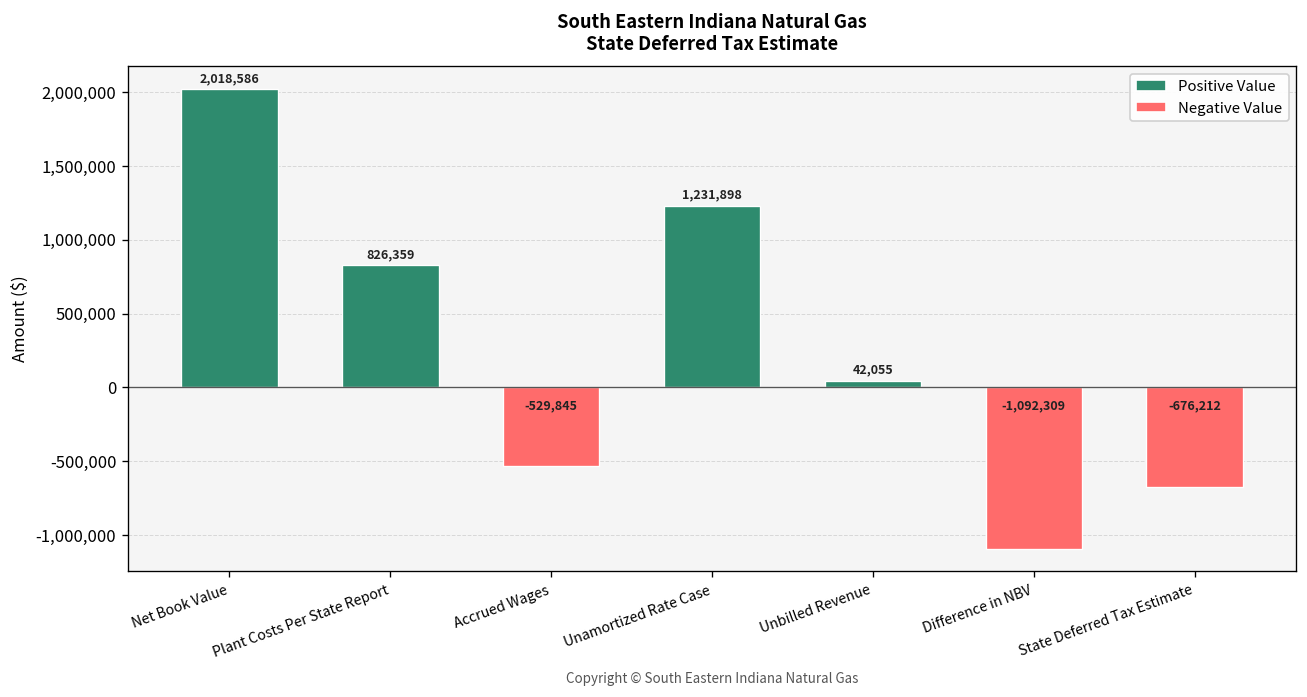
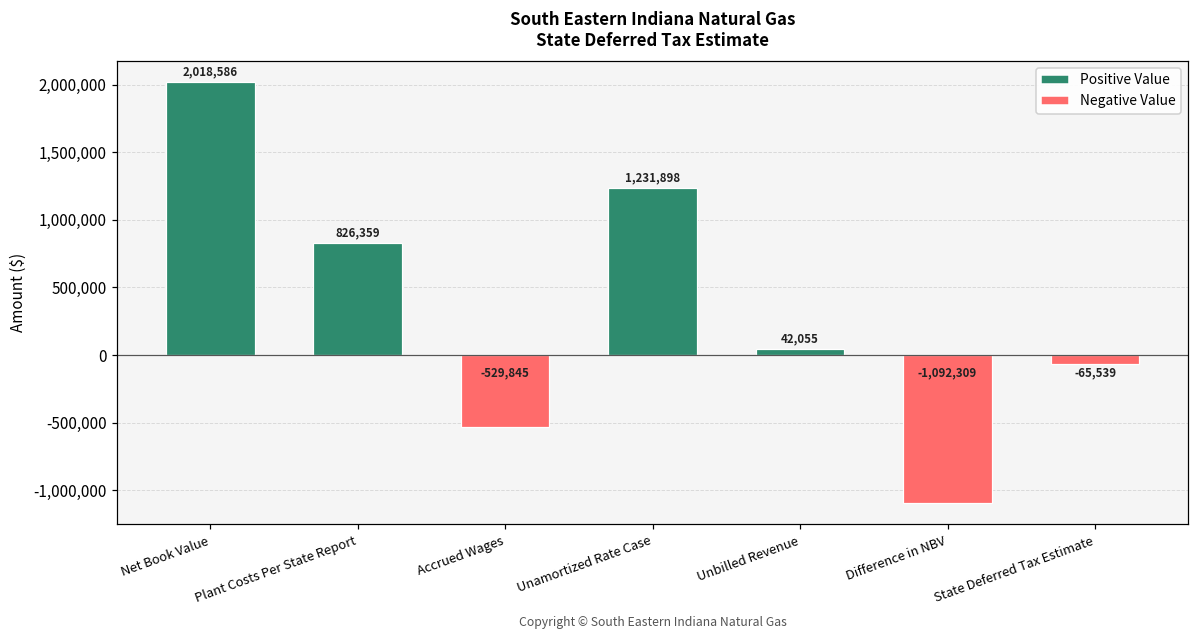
State Deferred Tax Estimate: -676,212 -> -65,539
